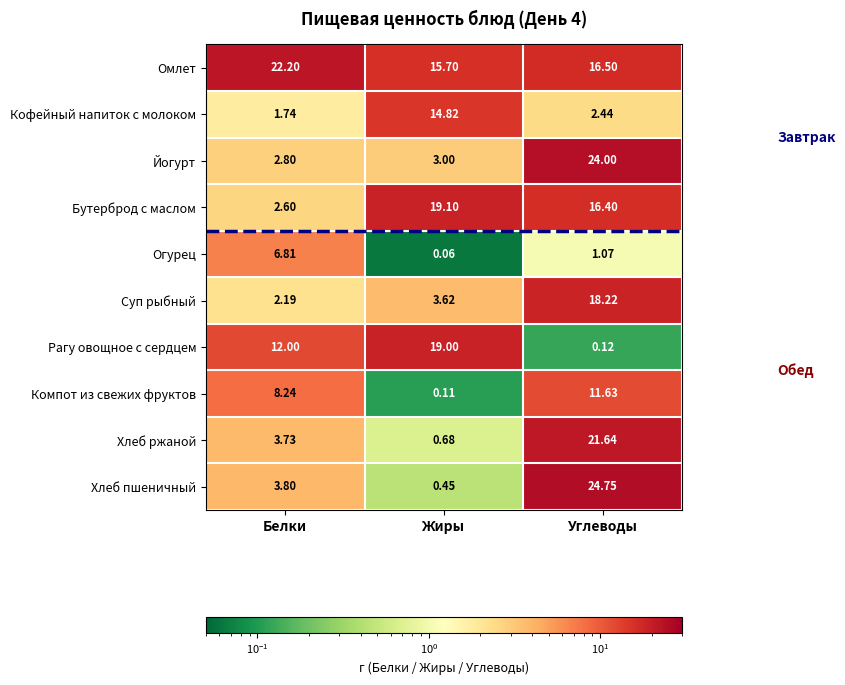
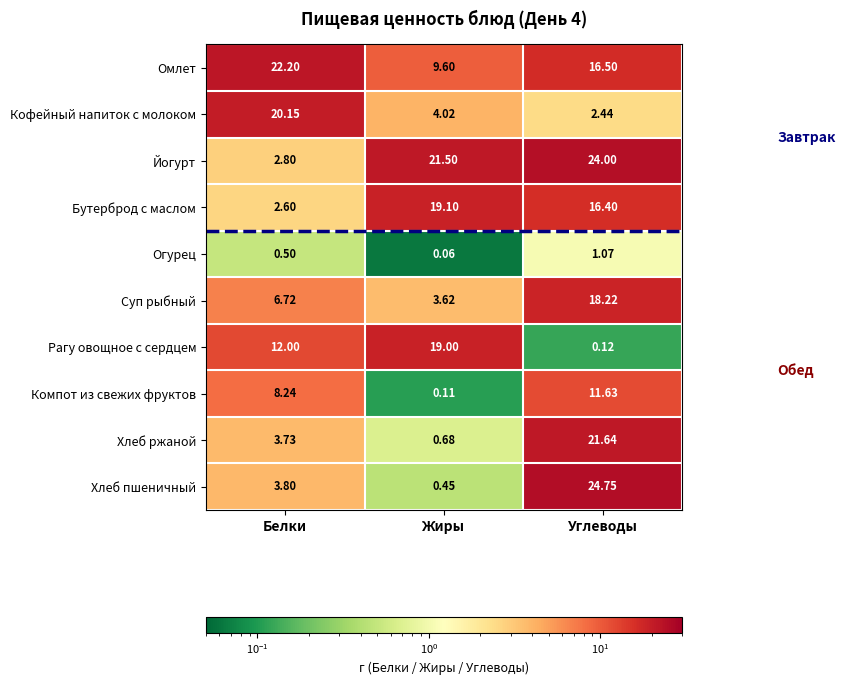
Омлет, Жиры: 15.70 -> 9.60
Кофейный напиток с молоком, Белки: 1.74 -> 20.15
Кофейный напиток с молоком, Жиры: 14.82 -> 4.02
Йогурт, Жиры: 3.00 -> 21.50
Огурец, Белки: 6.81 -> 0.50
Суп рыбный, Белки: 2.19 -> 6.72
